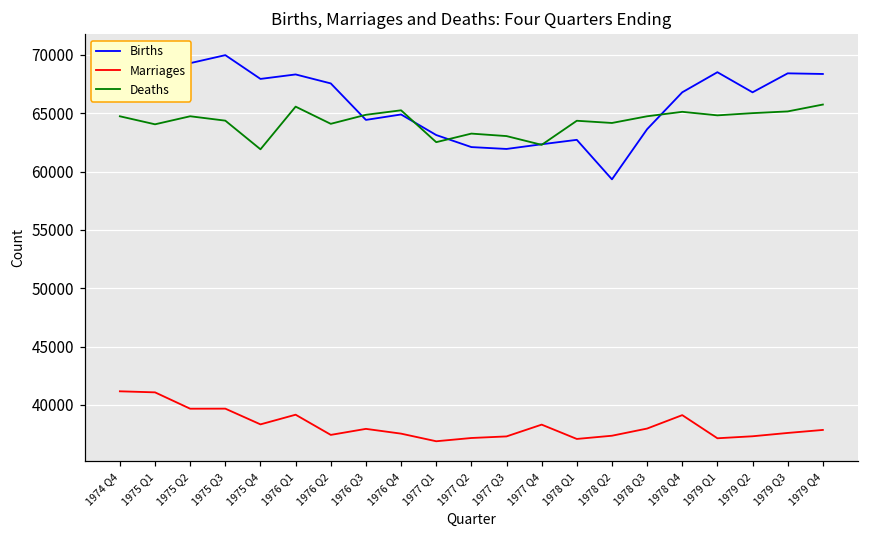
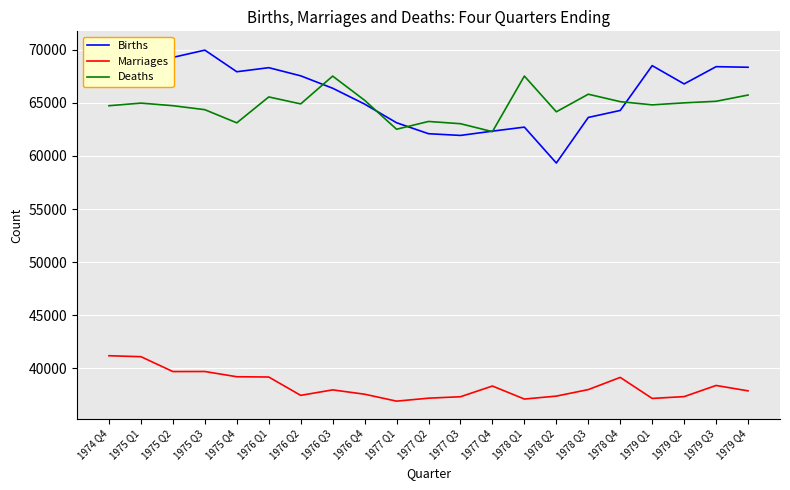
Deaths, 1975 Q1: 64100 -> 65000
Marriages, 1975 Q4: 38300 -> 39200
Deaths, 1975 Q4: 61900 -> 63100
Deaths, 1976 Q2: 64100 -> 64900
Births, 1976 Q3: 64400 -> 66400
Deaths, 1976 Q3: 64900 -> 67500
Deaths, 1978 Q1: 64400 -> 67500
Deaths, 1978 Q3: 64700 -> 65800
Births, 1978 Q4: 66800 -> 64300
Marriages, 1979 Q3: 37600 -> 38400
